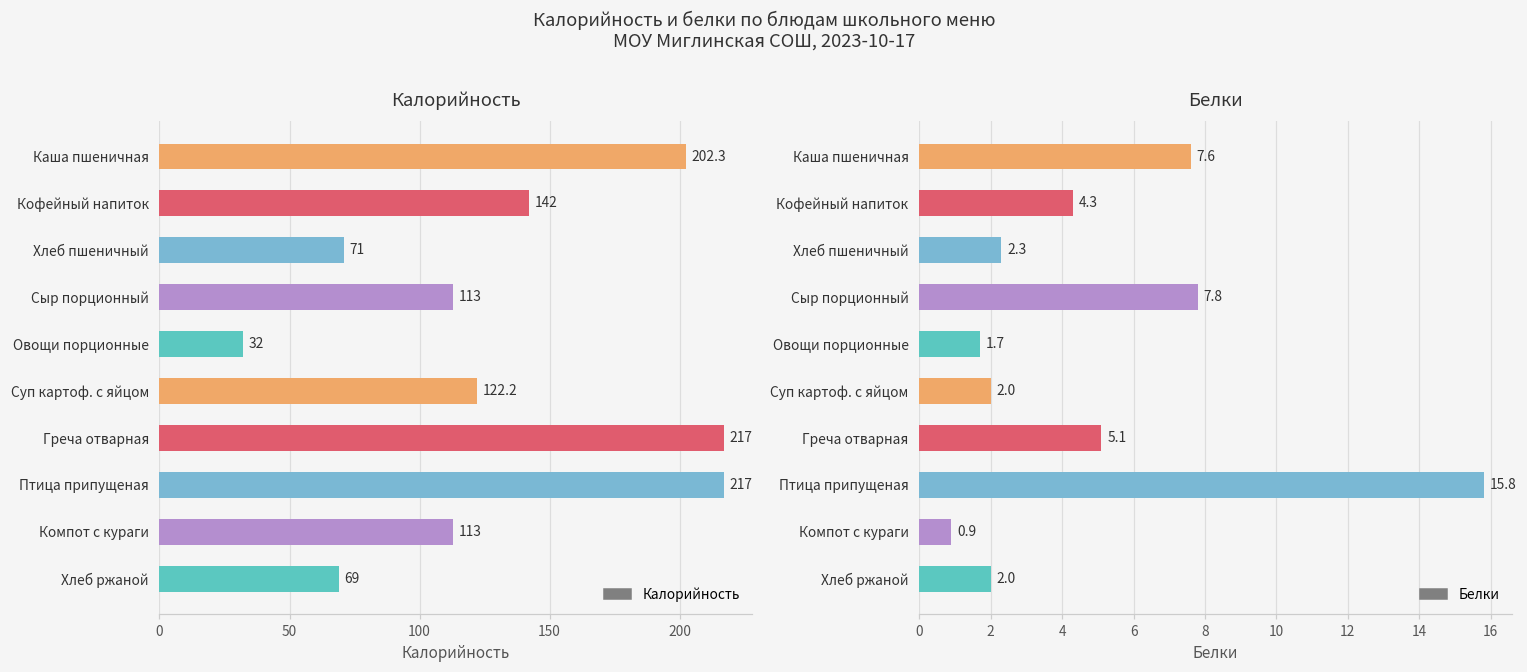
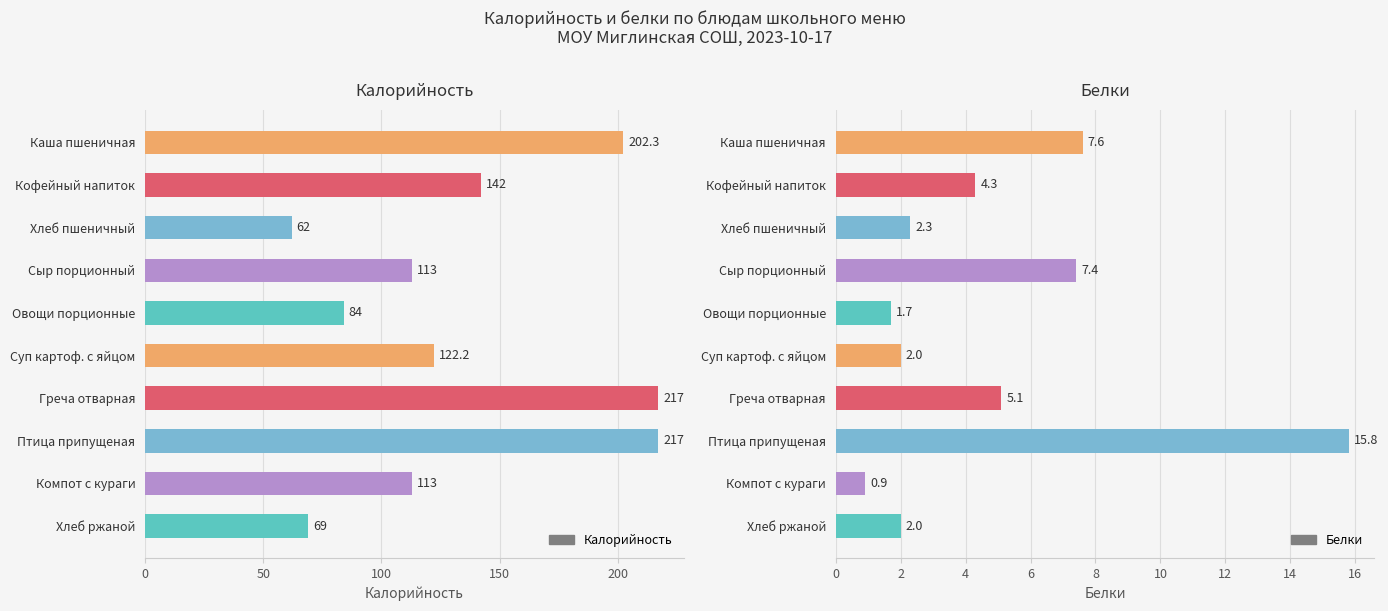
Калорийность, Хлеб пшеничный: 71 -> 62
Калорийность, Овощи порционные: 32 -> 84
Белки, Сыр порционный: 7.8 -> 7.4
